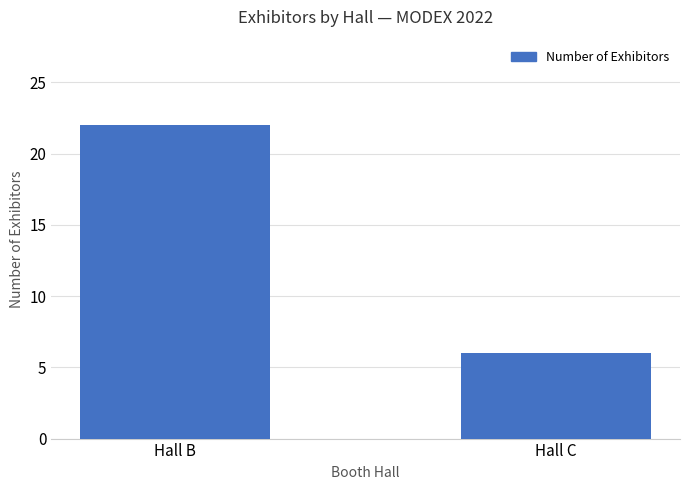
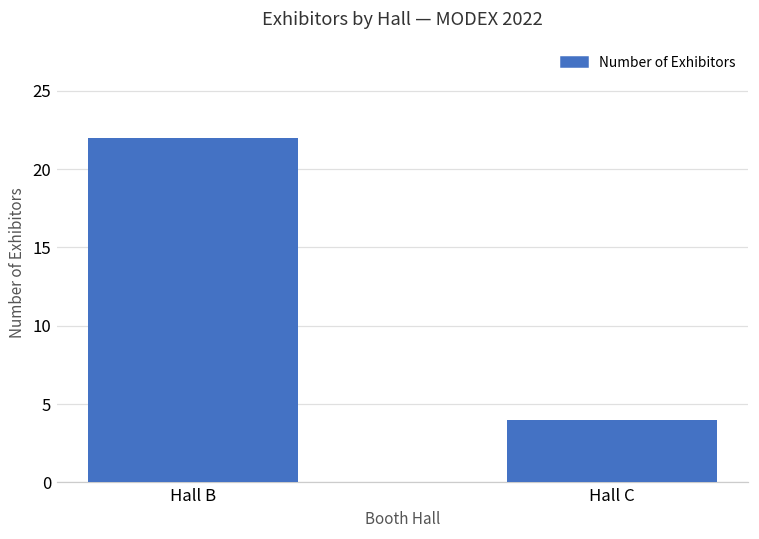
Hall C: 6 -> 4
